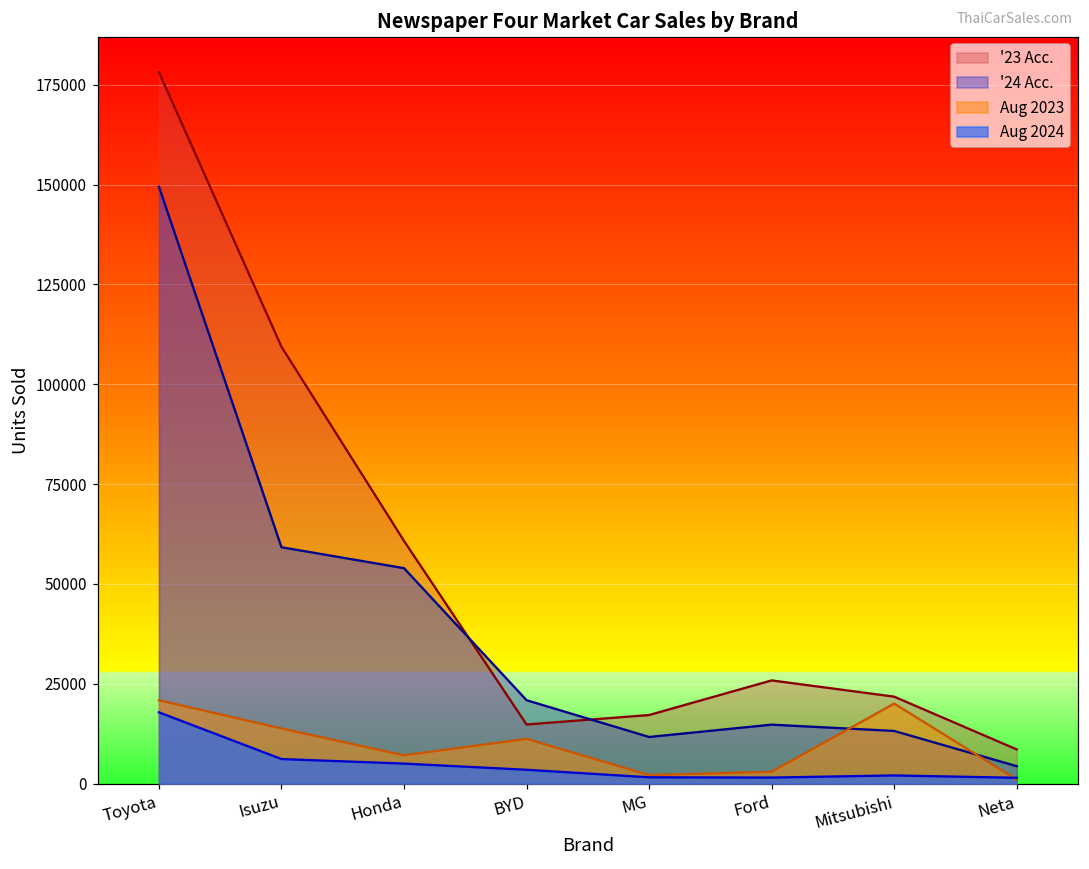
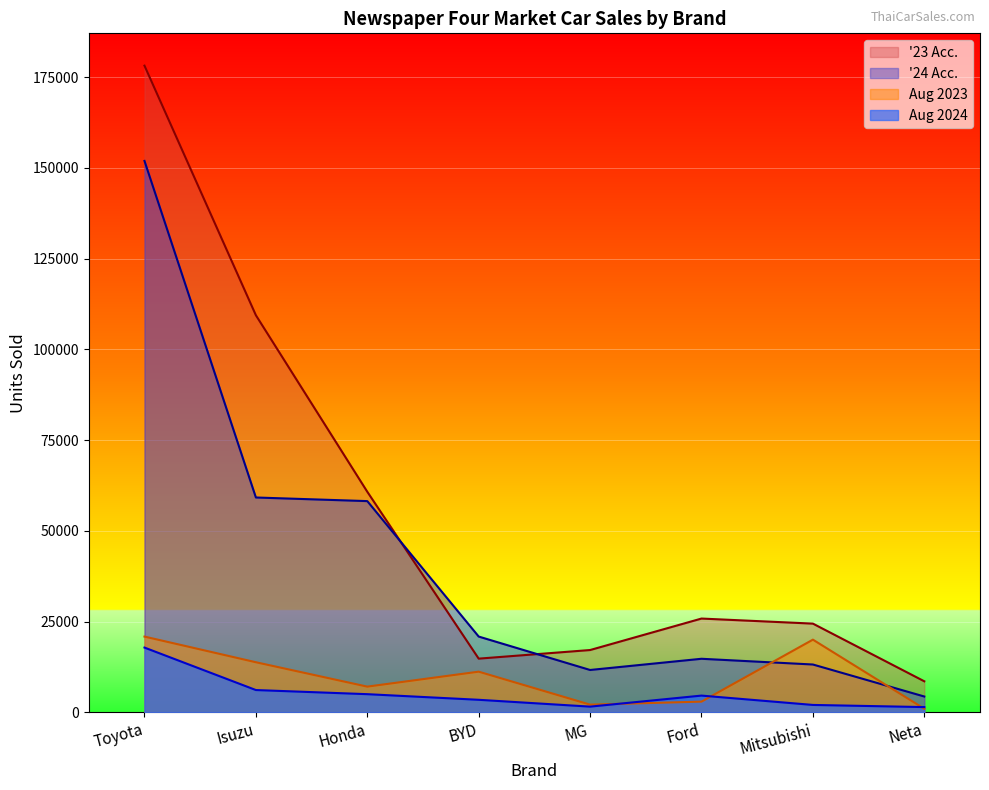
'24 Acc., Toyota: 149000 -> 152000
'24 Acc., Honda: 54000 -> 58000
Aug 2024, Ford: 2000 -> 5000
'23 Acc., Mitsubishi: 22000 -> 24000
